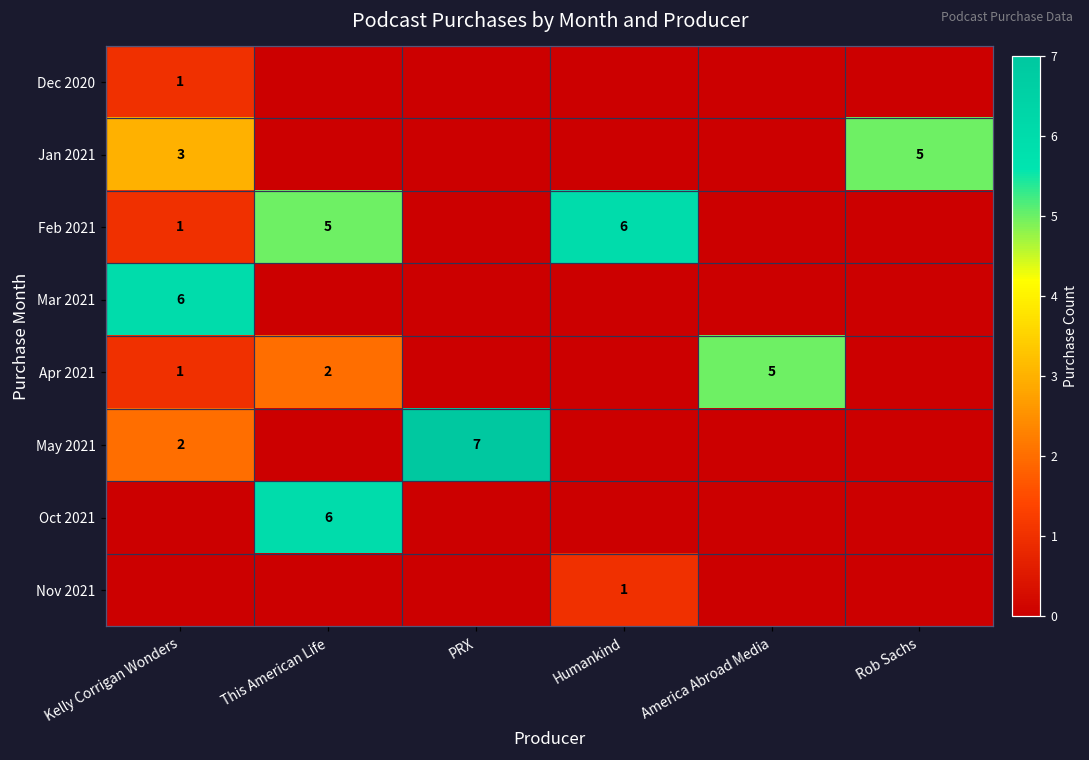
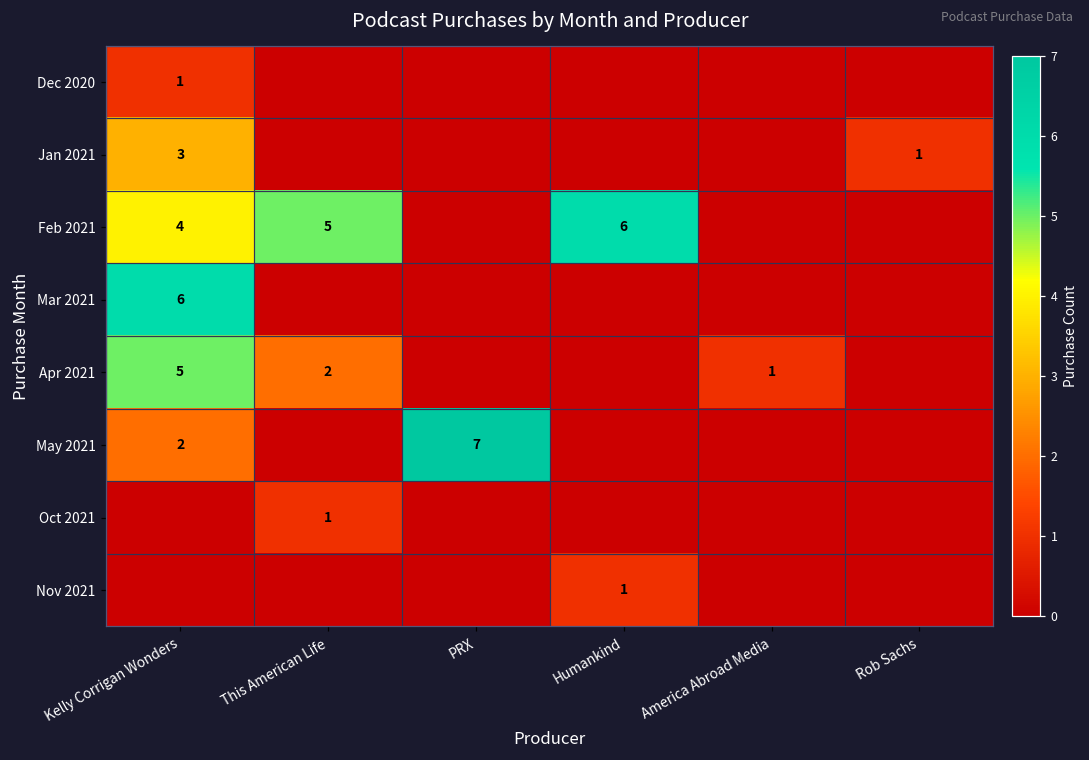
Jan 2021, Rob Sachs: 5 -> 1
Feb 2021, Kelly Corrigan Wonders: 1 -> 4
Apr 2021, Kelly Corrigan Wonders: 1 -> 5
Apr 2021, America Abroad Media: 5 -> 1
Oct 2021, This American Life: 6 -> 1
